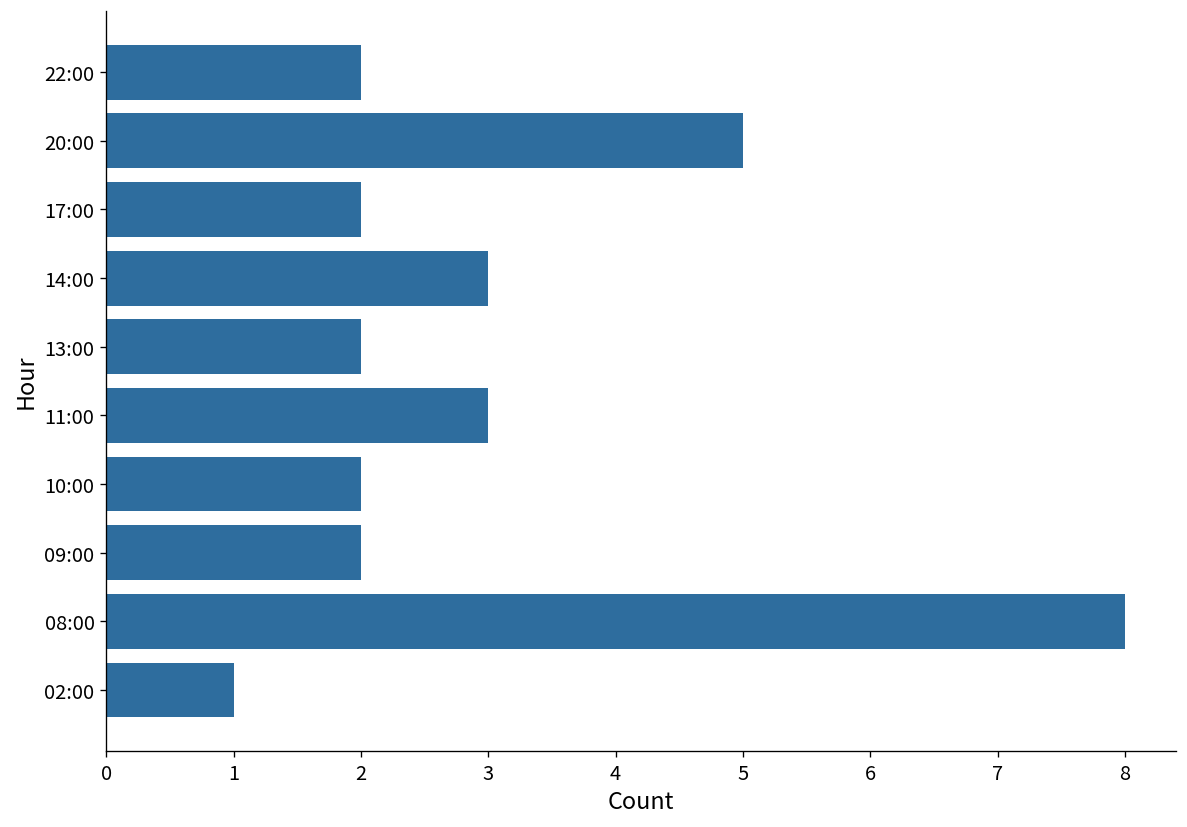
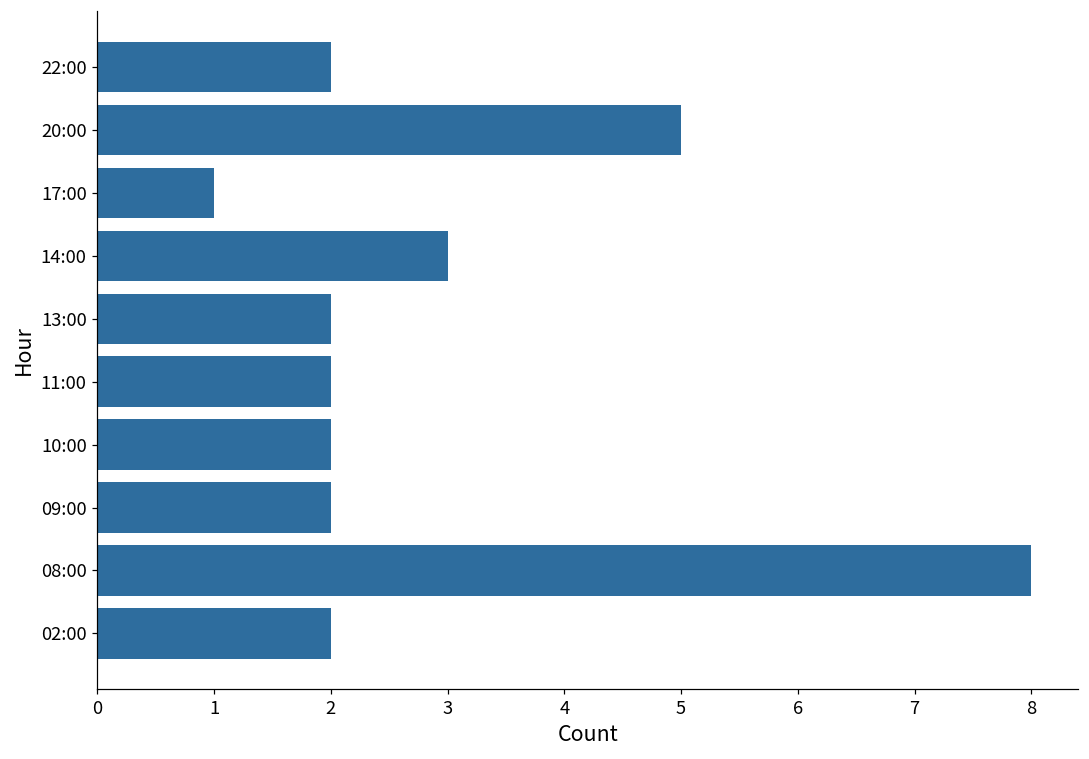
17:00: 2 -> 1
11:00: 3 -> 2
02:00: 1 -> 2
